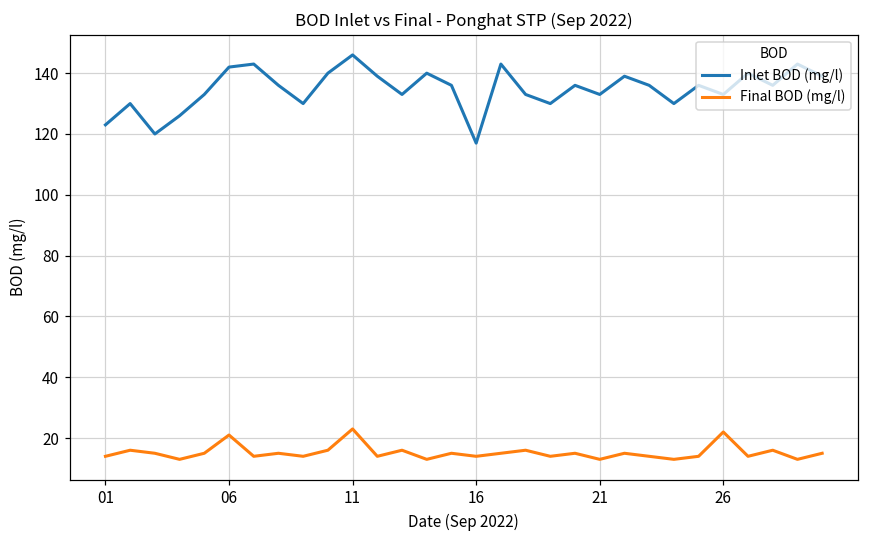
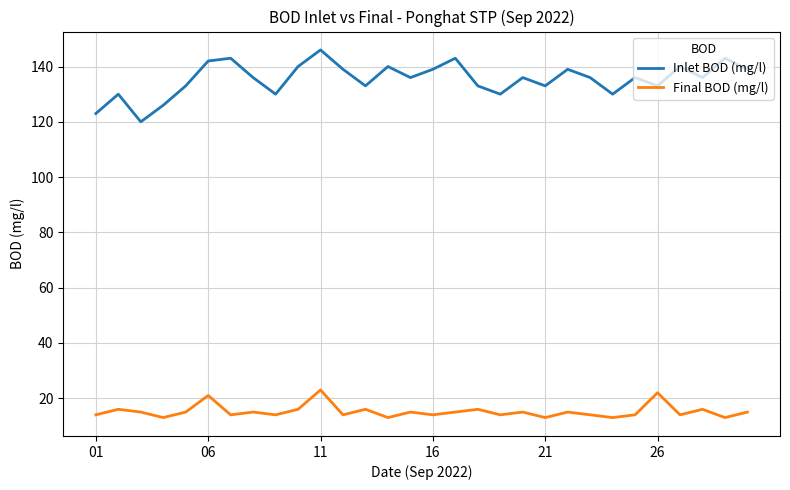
Inlet BOD (mg/l), 16: 117 -> 139
